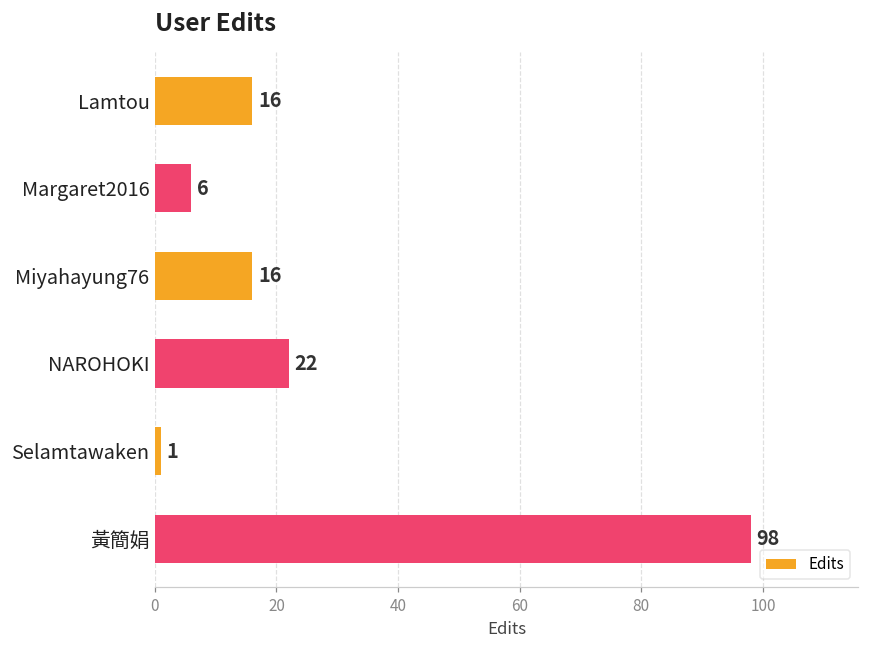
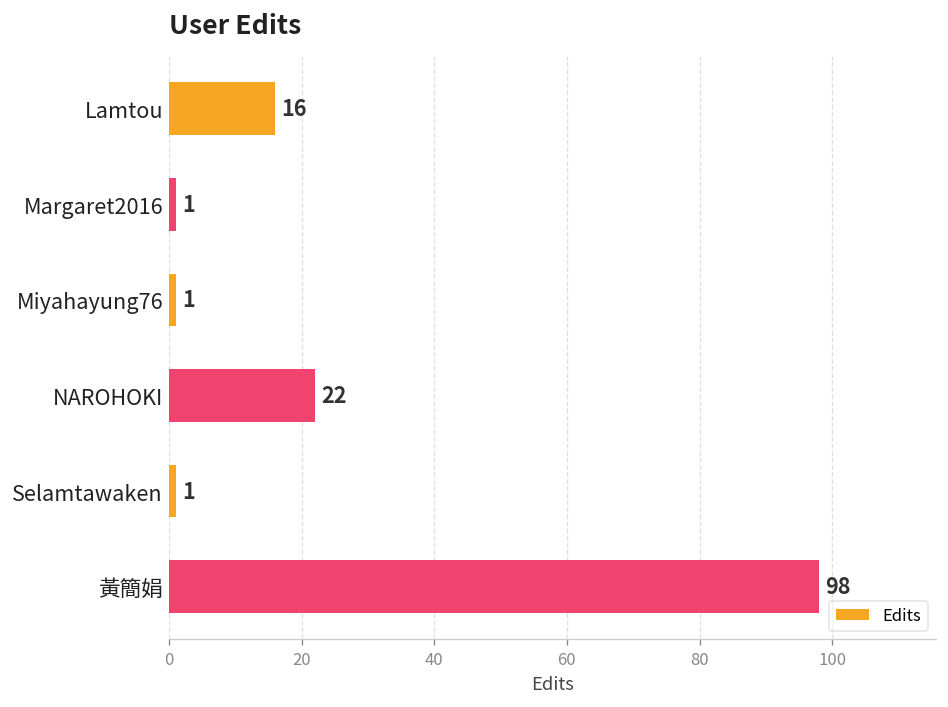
Margaret2016: 6 -> 1
Miyahayung76: 16 -> 1
